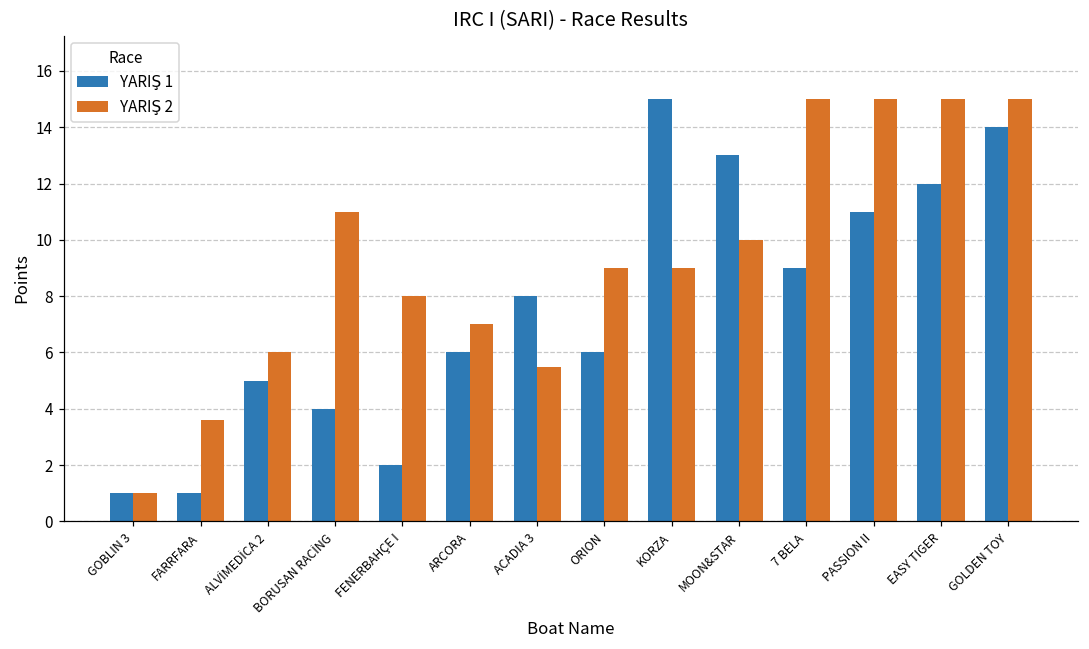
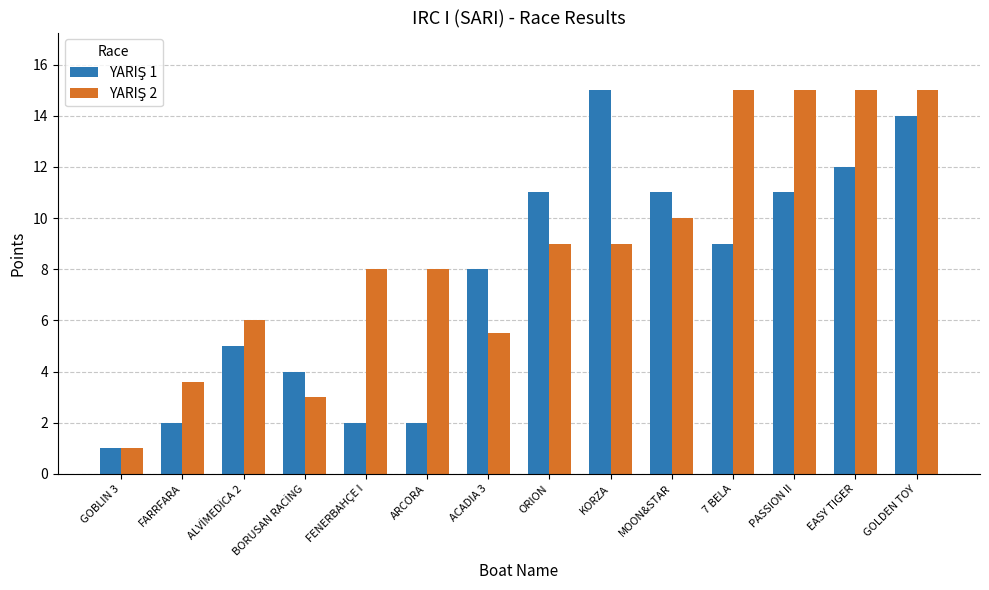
YARIŞ 1, FARRFARA: 1 -> 2
YARIŞ 2, BORUSAN RACİNG: 11 -> 3
YARIŞ 1, ARCORA: 6 -> 2
YARIŞ 2, ARCORA: 7 -> 8
YARIŞ 1, ORION: 6 -> 11
YARIŞ 1, MOON&STAR: 13 -> 11
